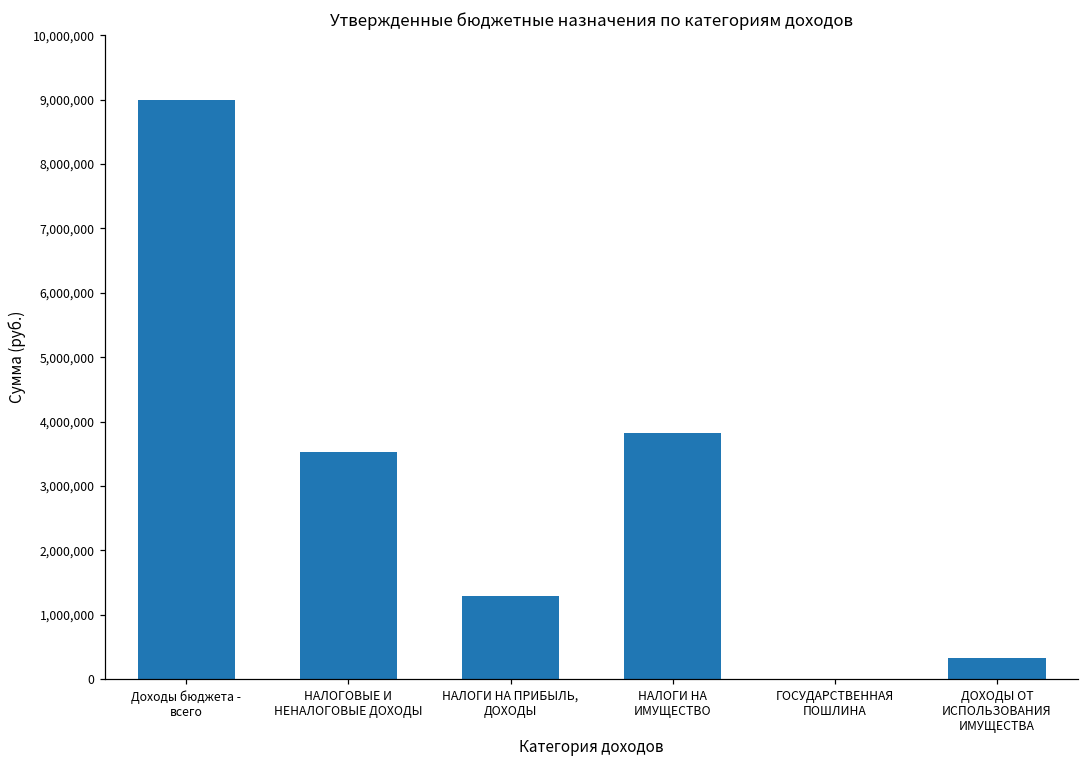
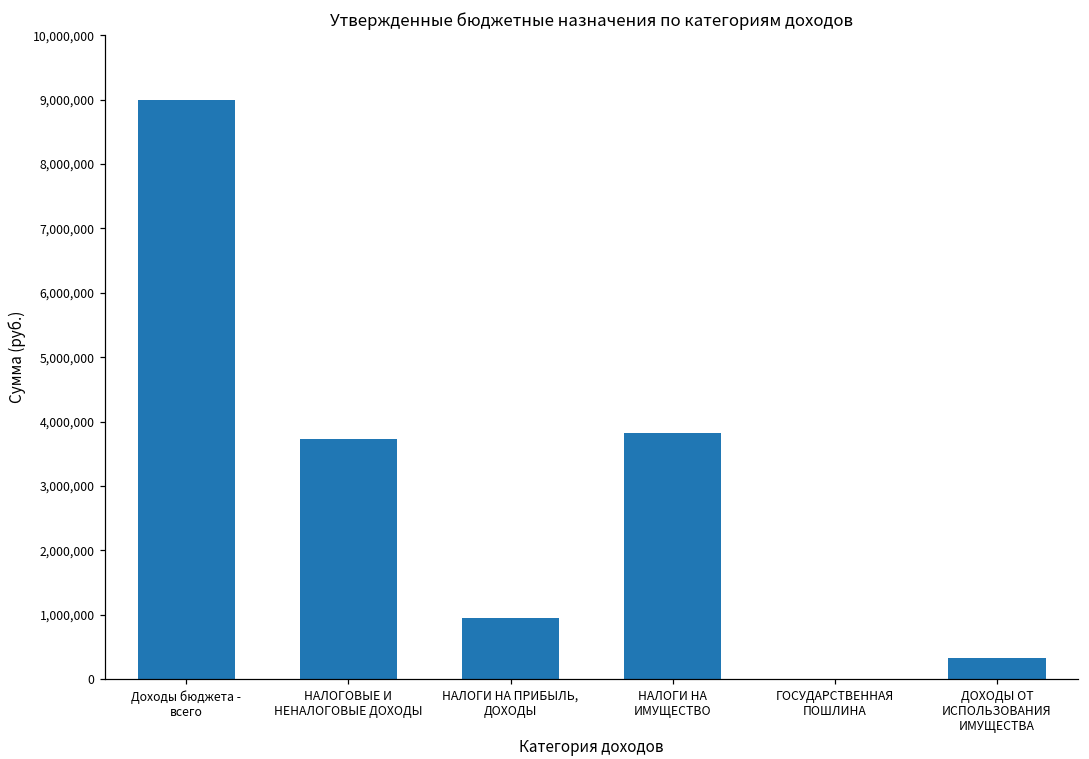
НАЛОГОВЫЕ И НЕНАЛОГОВЫЕ ДОХОДЫ: 3,500,000 -> 3,700,000
НАЛОГИ НА ПРИБЫЛЬ, ДОХОДЫ: 1,300,000 -> 1,000,000
